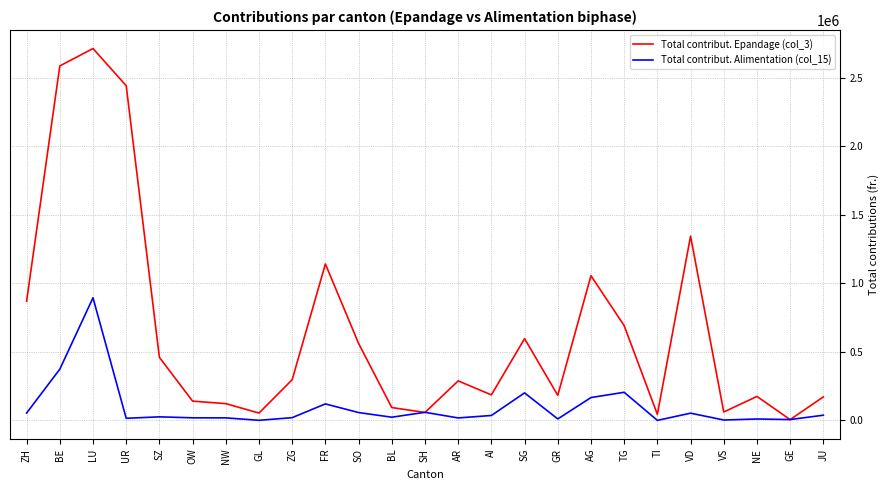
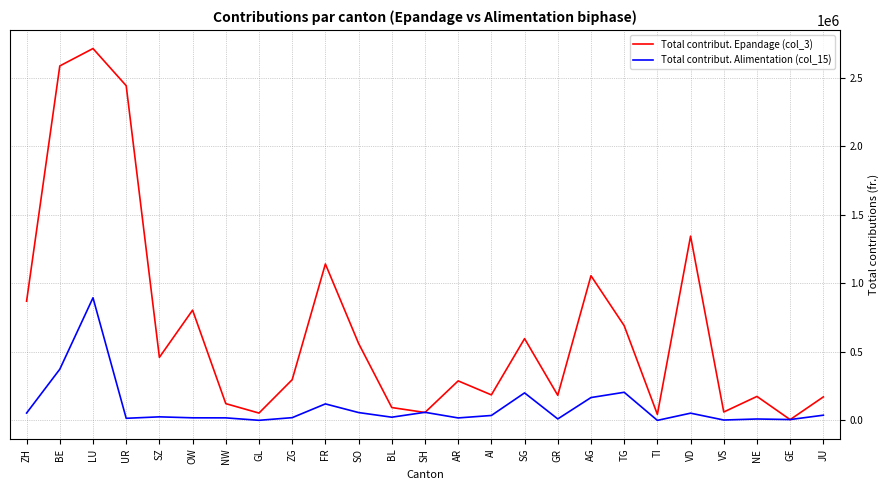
Total contribut. Epandage (col_3), OW: 140000 -> 800000
